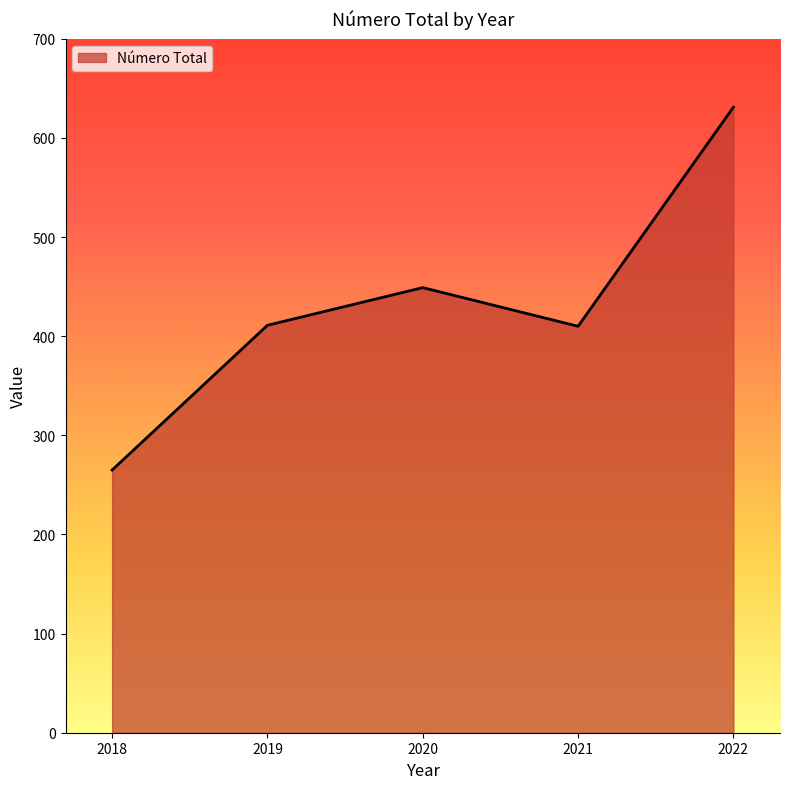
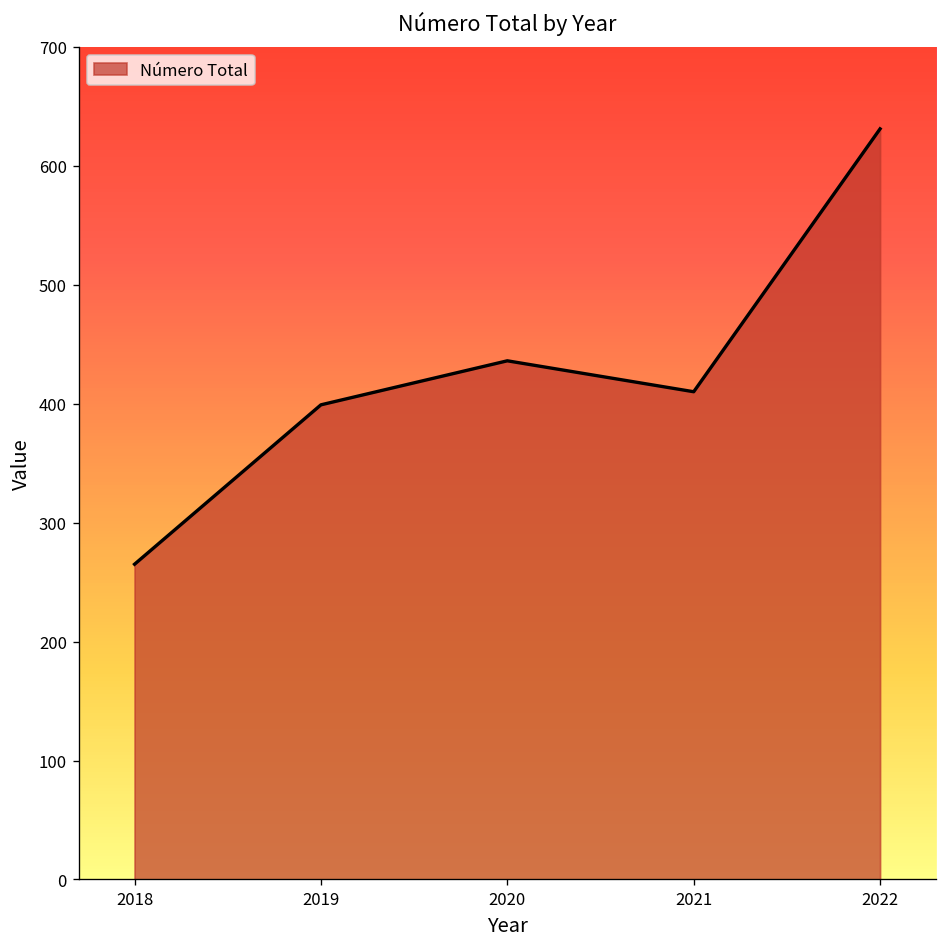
2019: 410 -> 400
2020: 450 -> 440
